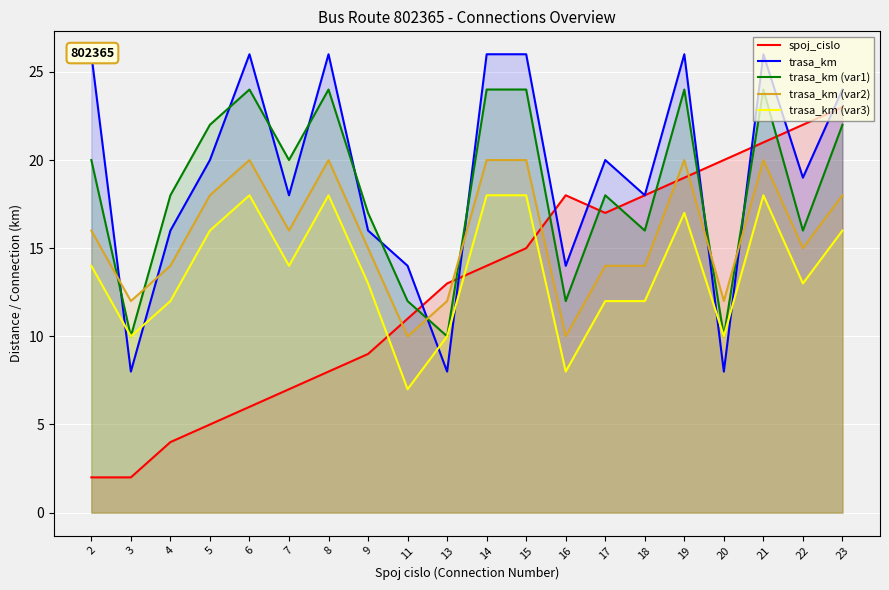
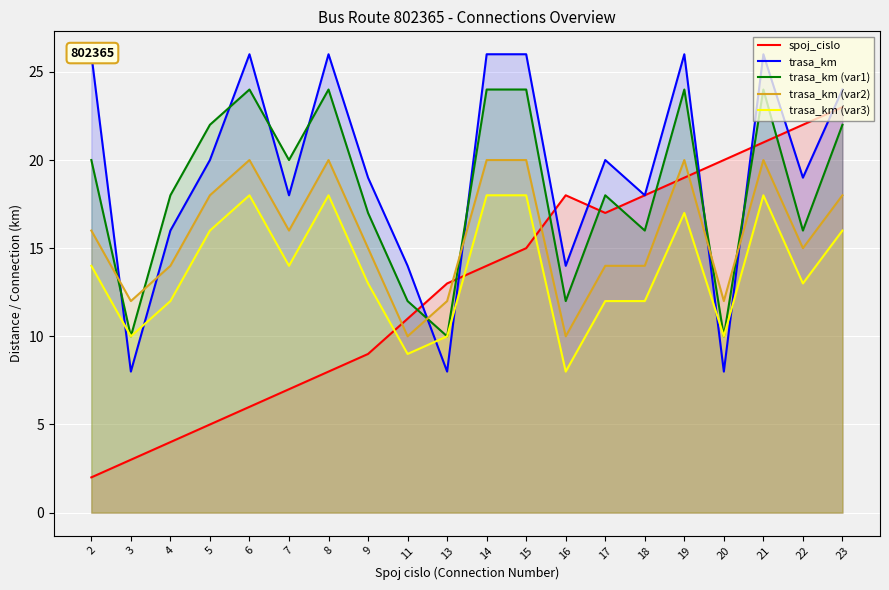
spoj_cislo, 3: 2 -> 3
trasa_km, 9: 16 -> 19
trasa_km (var3), 11: 7 -> 9
